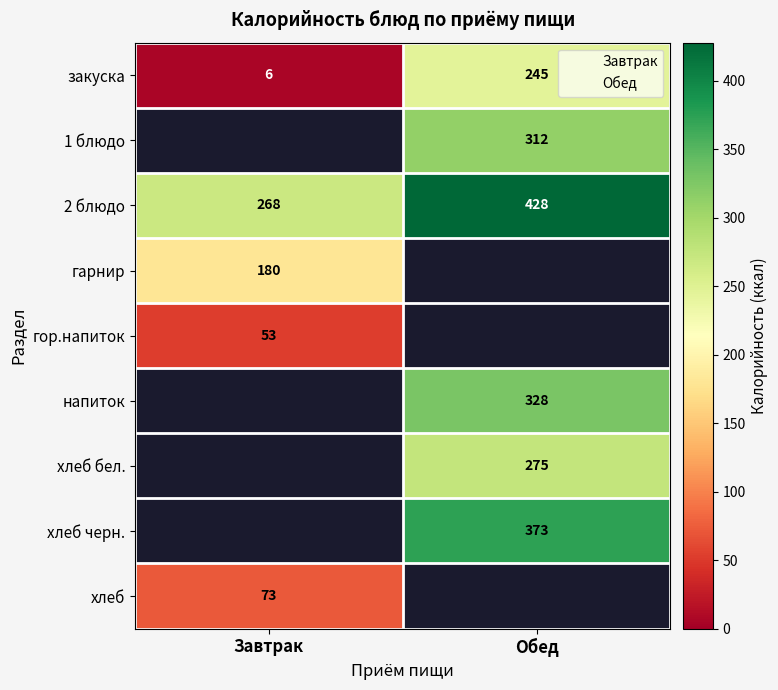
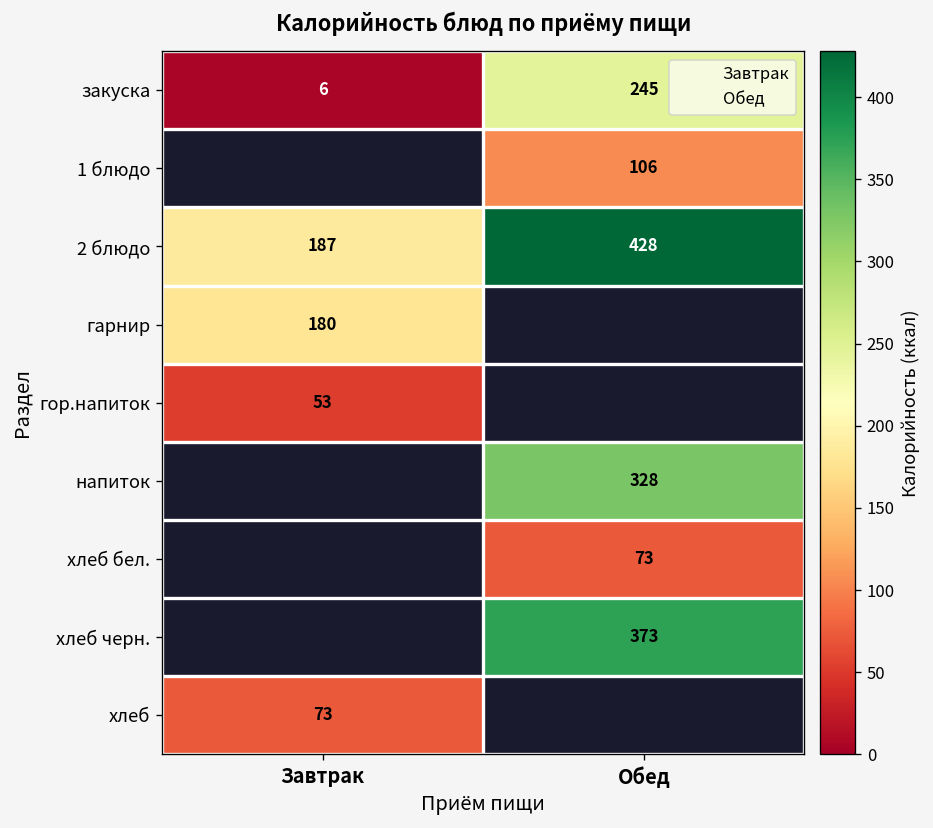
1 блюдо, Обед: 312 -> 106
2 блюдо, Завтрак: 268 -> 187
хлеб бел., Обед: 275 -> 73
